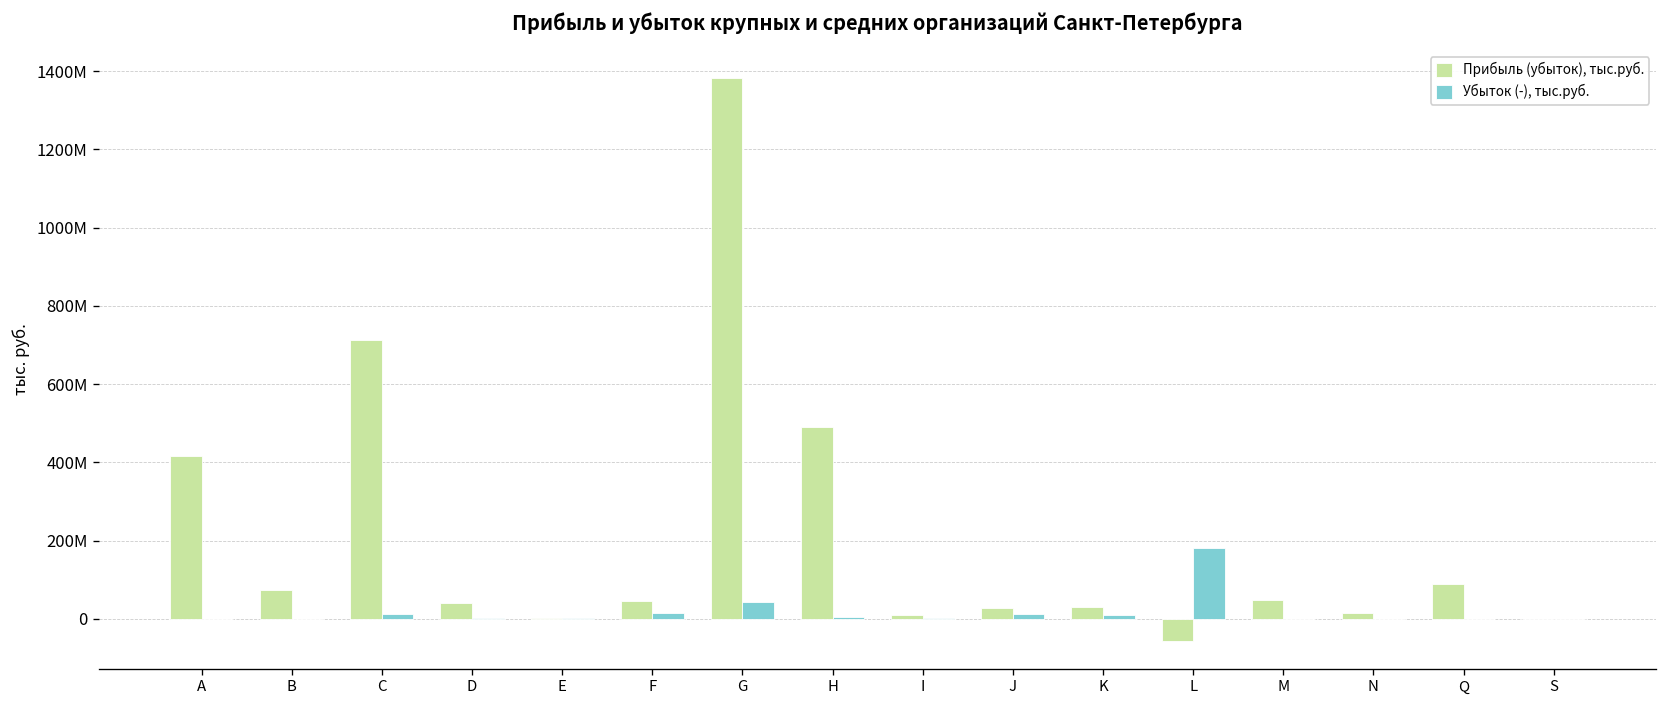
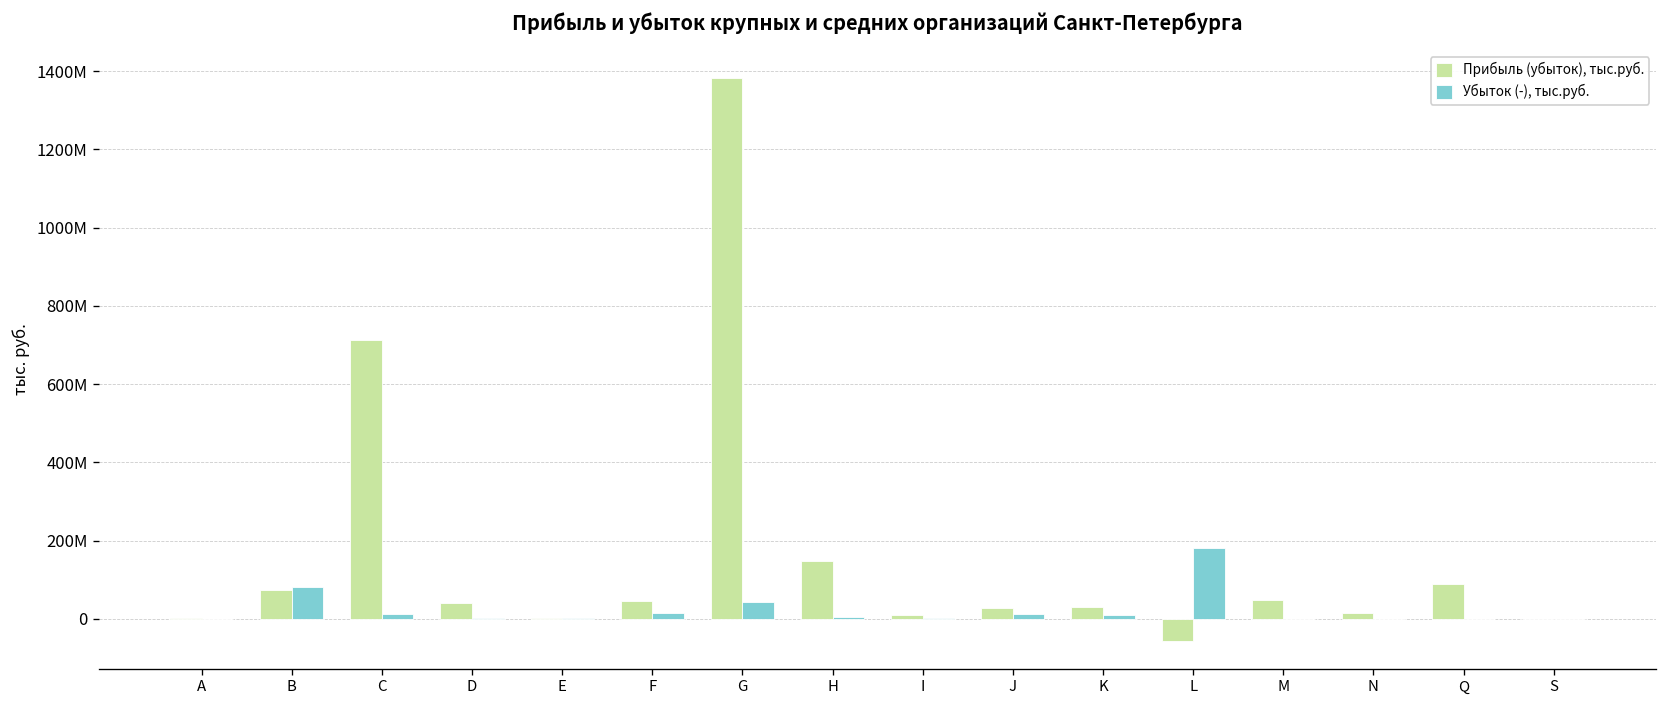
Прибыль (убыток), тыс.руб., A: 420000000 -> 0
Убыток (-), тыс.руб., B: 0 -> 80000000
Прибыль (убыток), тыс.руб., H: 490000000 -> 150000000
